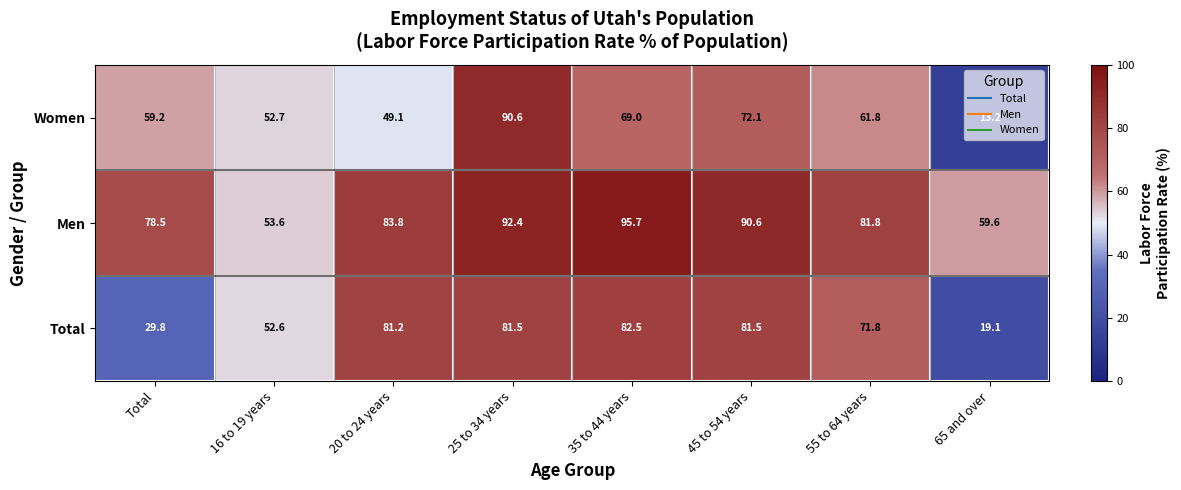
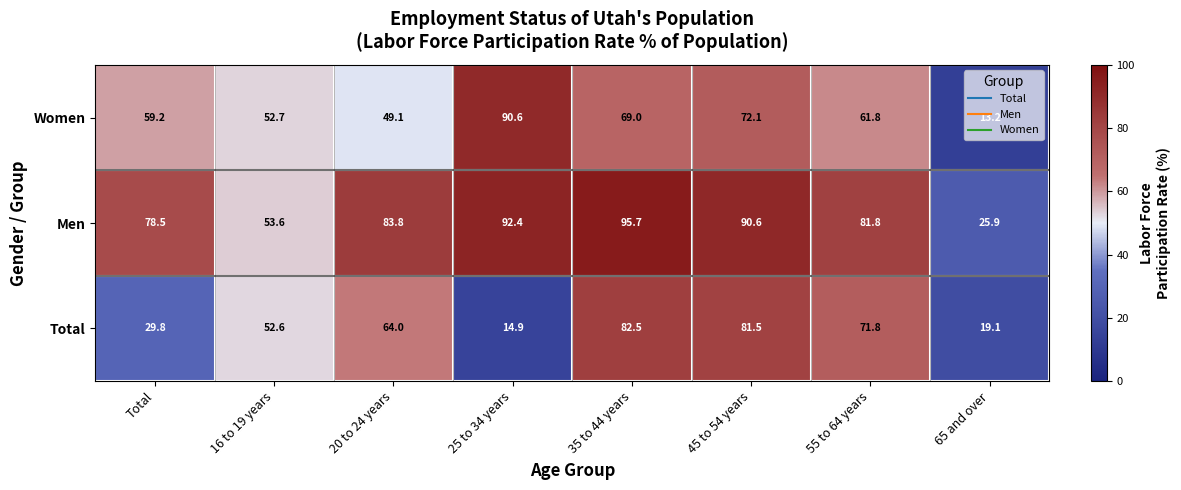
Men, 65 and over: 59.6 -> 25.9
Total, 20 to 24 years: 81.2 -> 64.0
Total, 25 to 34 years: 81.5 -> 14.9
